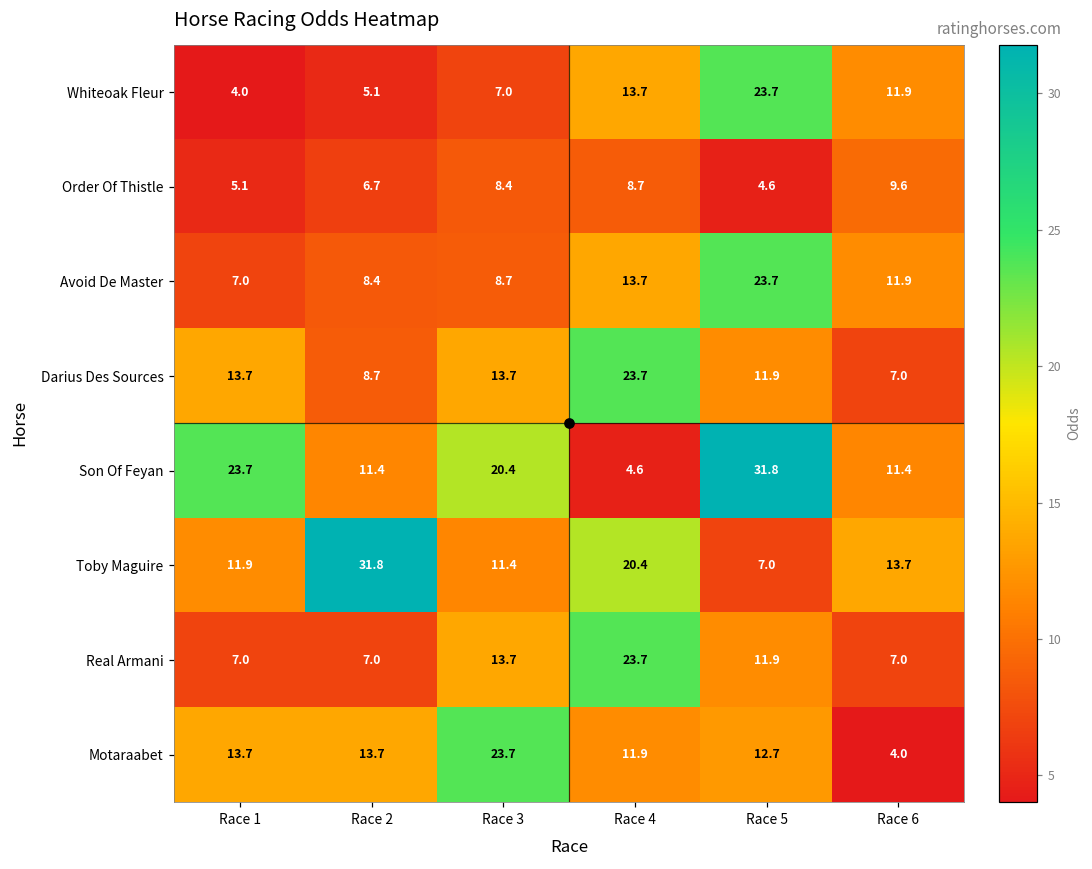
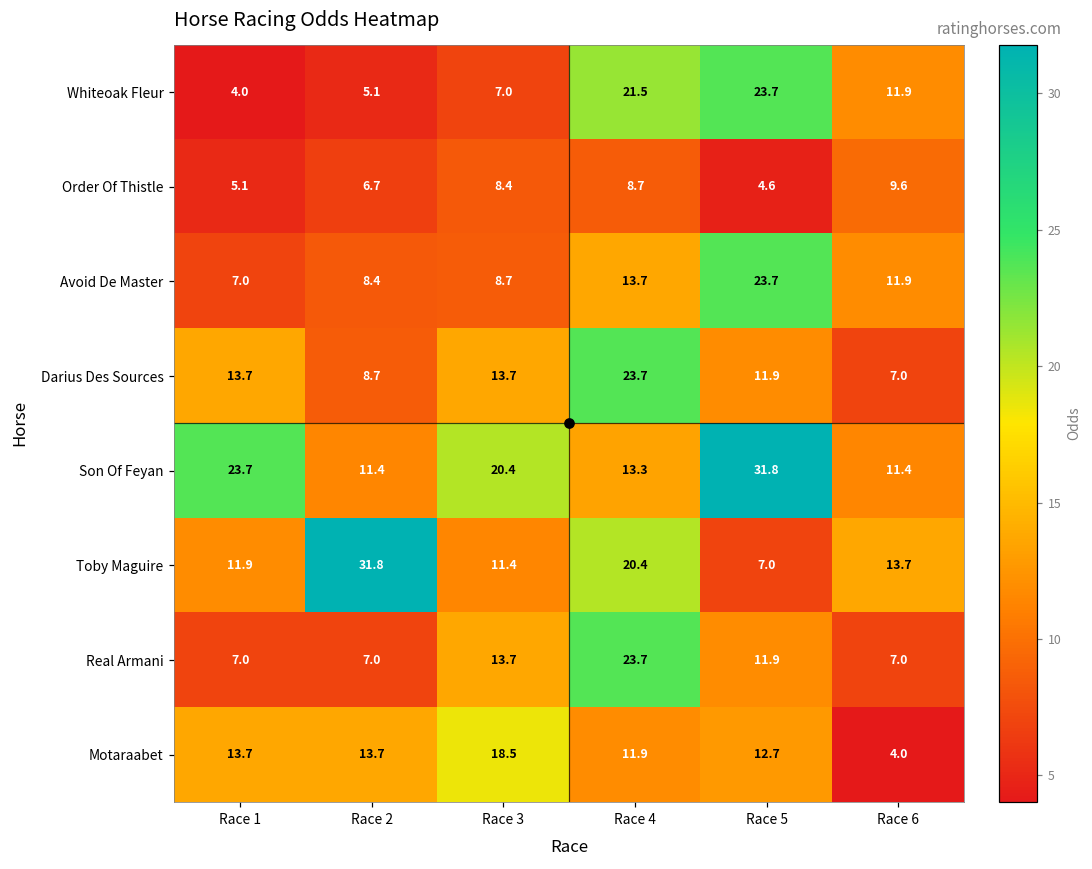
Whiteoak Fleur, Race 4: 13.7 -> 21.5
Son Of Feyan, Race 4: 4.6 -> 13.3
Motaraabet, Race 3: 23.7 -> 18.5
